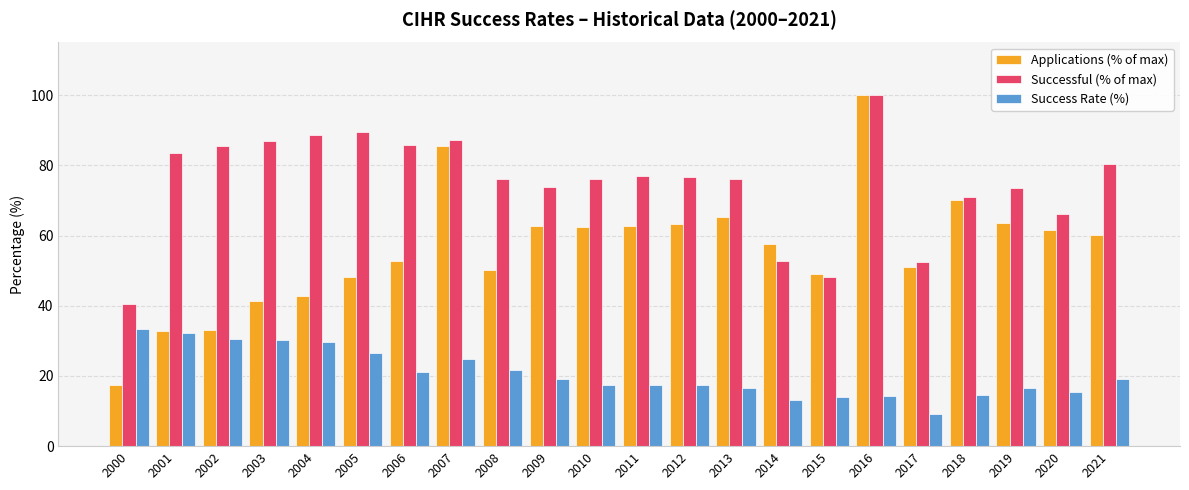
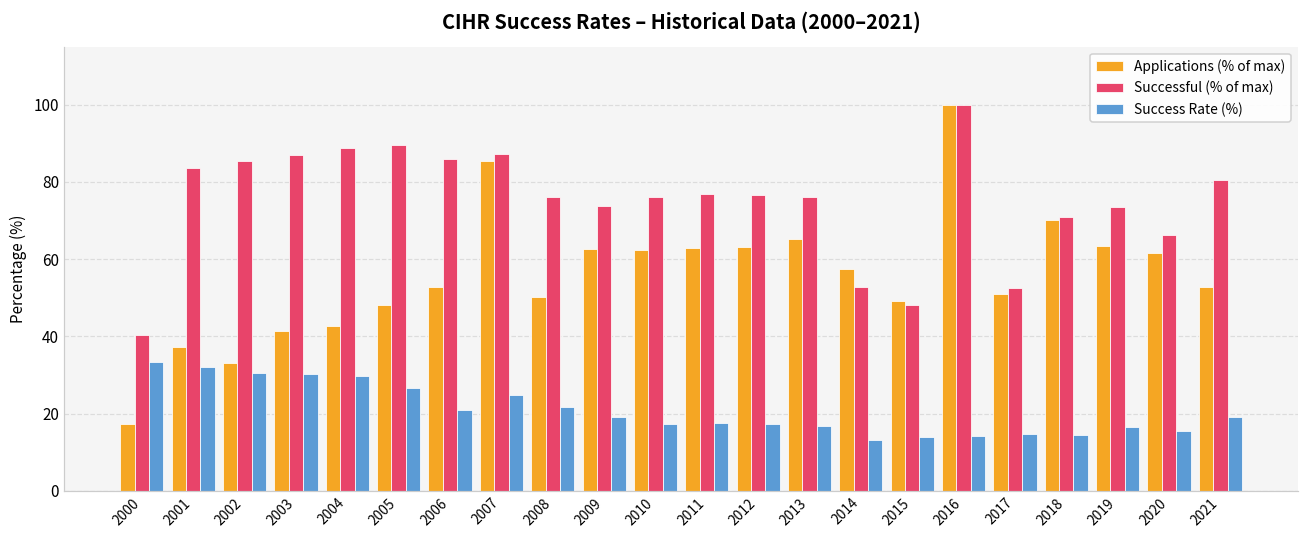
Applications (% of max), 2001: 33 -> 37
Success Rate (%), 2017: 9 -> 15
Applications (% of max), 2021: 60 -> 53
